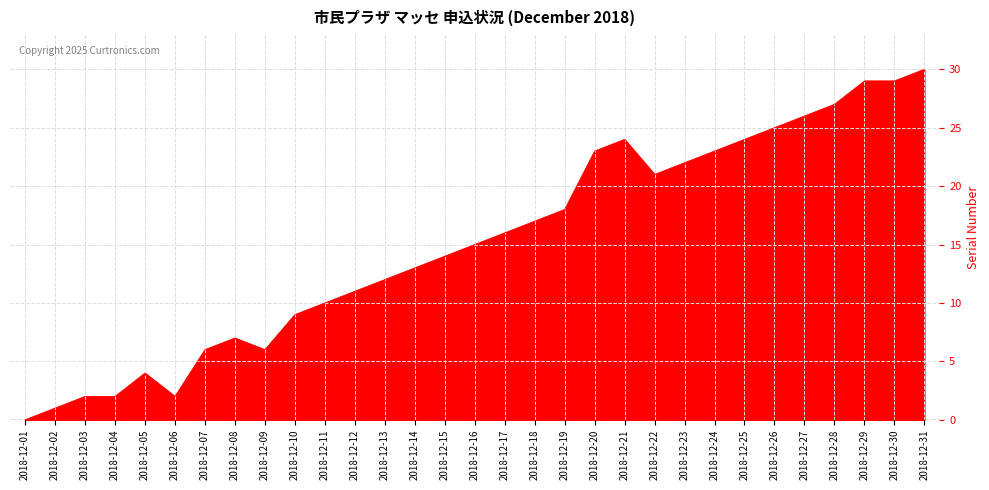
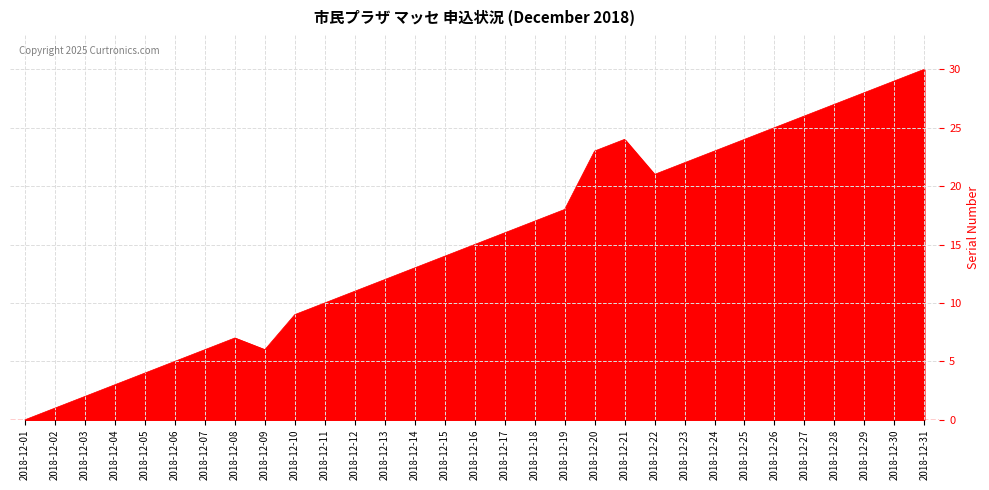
2018-12-04: 2.0 -> 3.0
2018-12-06: 2.0 -> 5.0
2018-12-29: 29.0 -> 28.0
